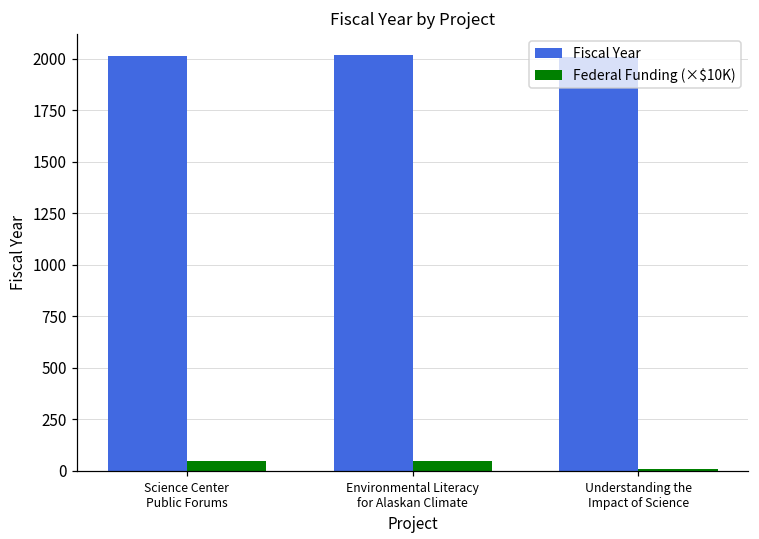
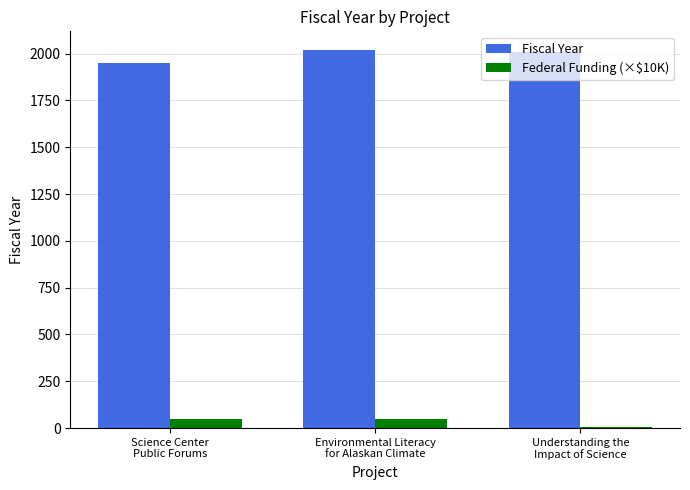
Fiscal Year, Science Center Public Forums: 2020 -> 1950
